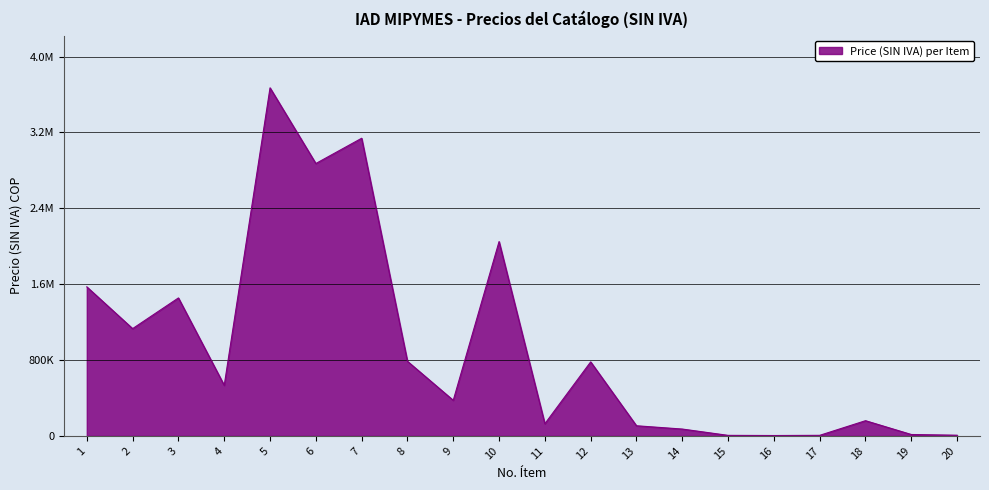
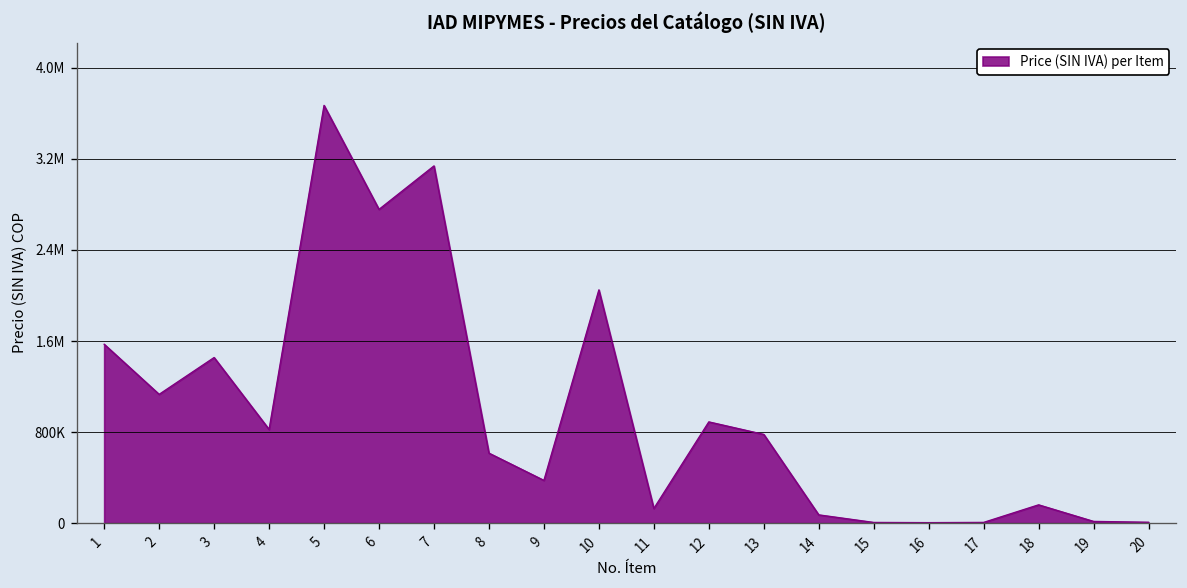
4: 500000 -> 800000
6: 2900000 -> 2800000
8: 800000 -> 600000
12: 800000 -> 900000
13: 100000 -> 800000
